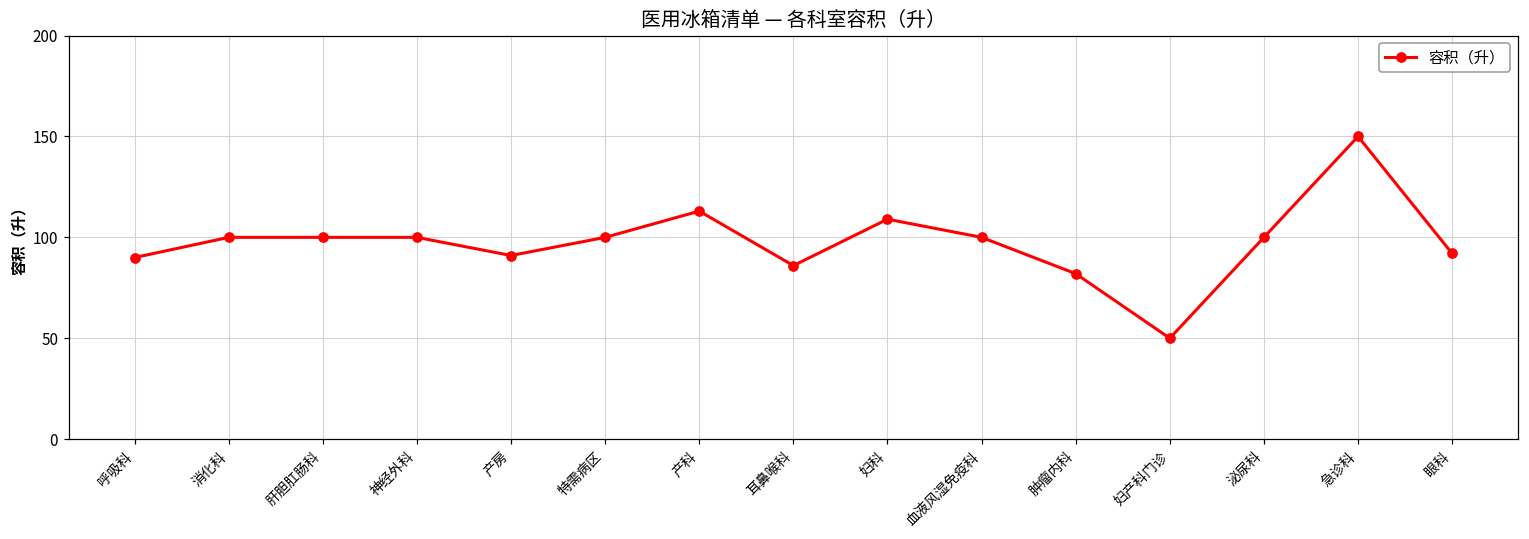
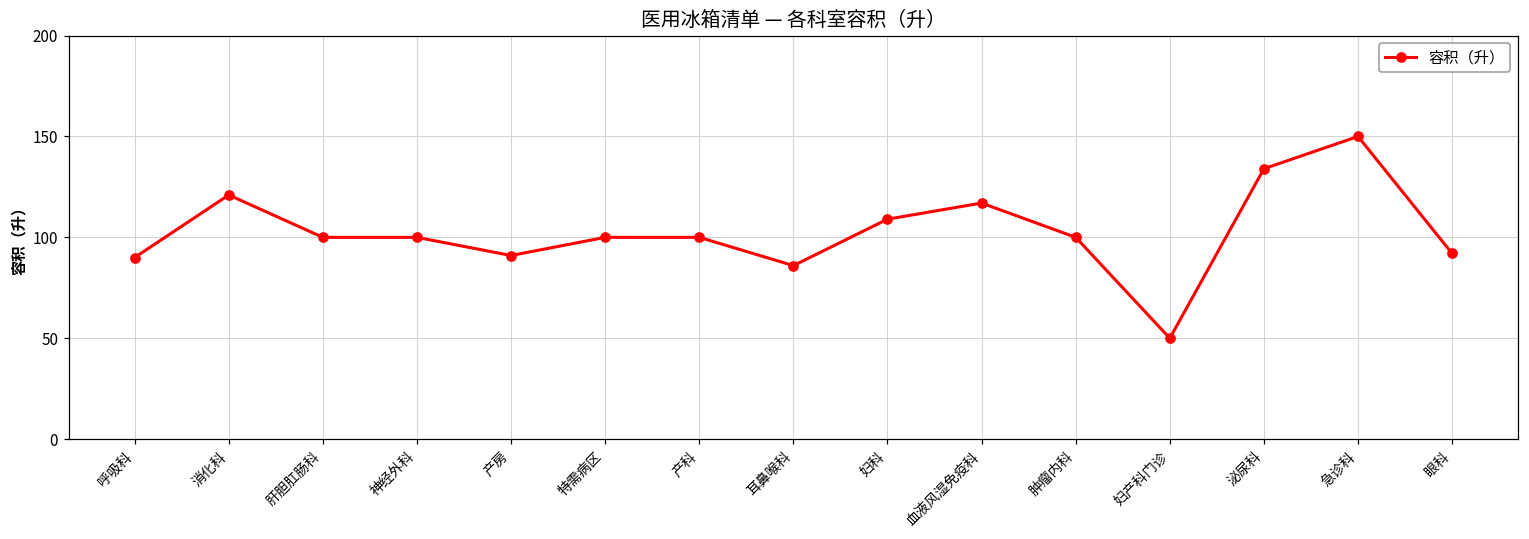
消化科: 100 -> 121
产科: 113 -> 100
血液风湿免疫科: 100 -> 117
肿瘤内科: 82 -> 100
泌尿科: 100 -> 134
